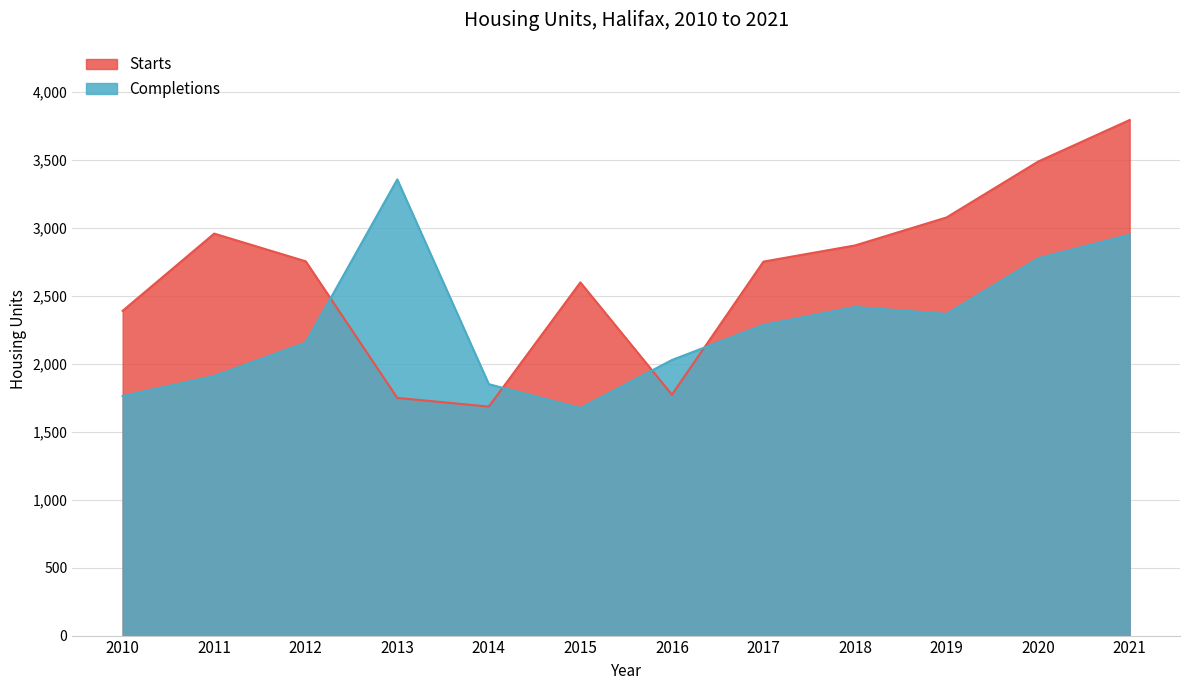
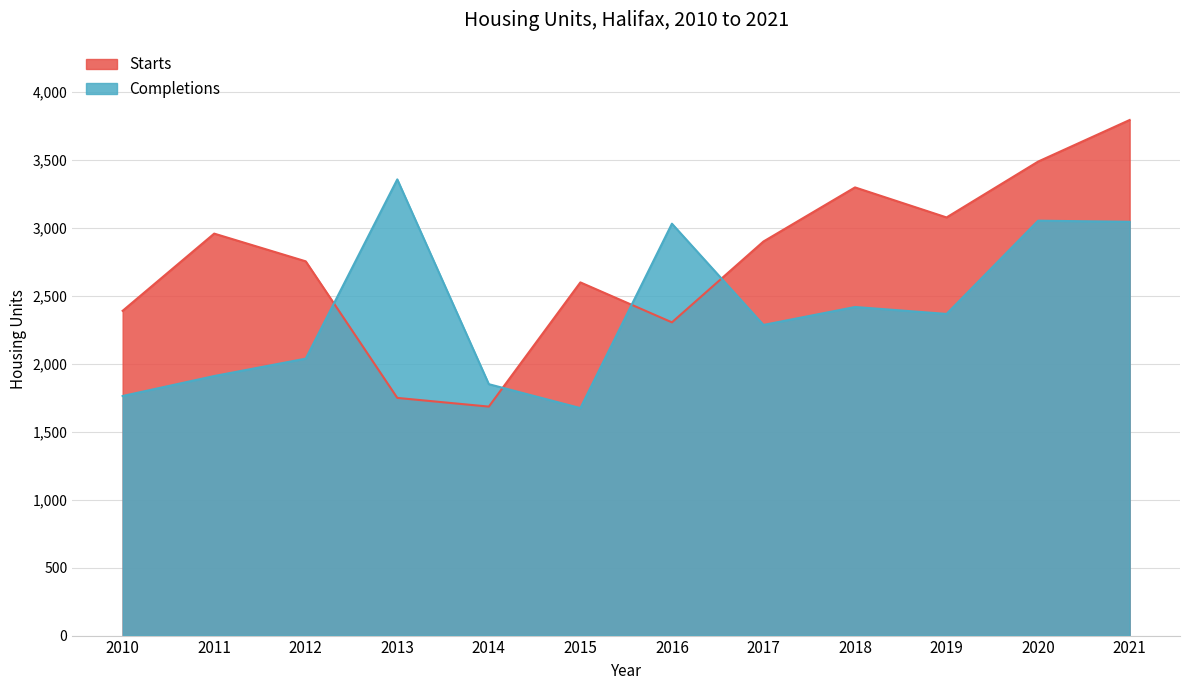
Completions, 2012: 2,160 -> 2,040
Starts, 2016: 1,770 -> 2,310
Completions, 2016: 2,030 -> 3,030
Starts, 2017: 2,750 -> 2,900
Starts, 2018: 2,870 -> 3,300
Completions, 2020: 2,780 -> 3,050
Completions, 2021: 2,950 -> 3,050
